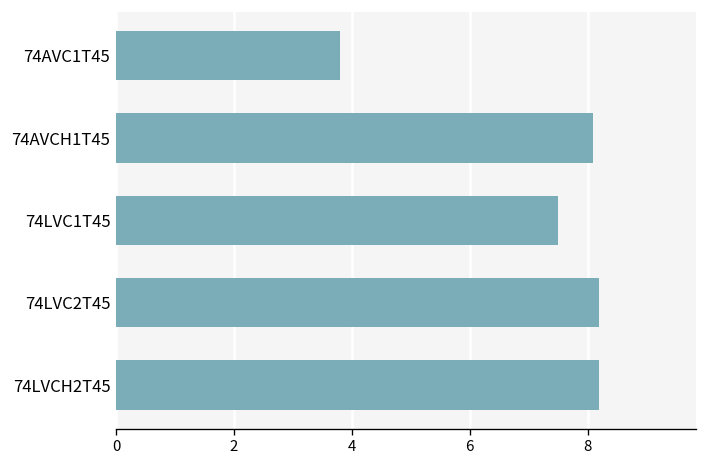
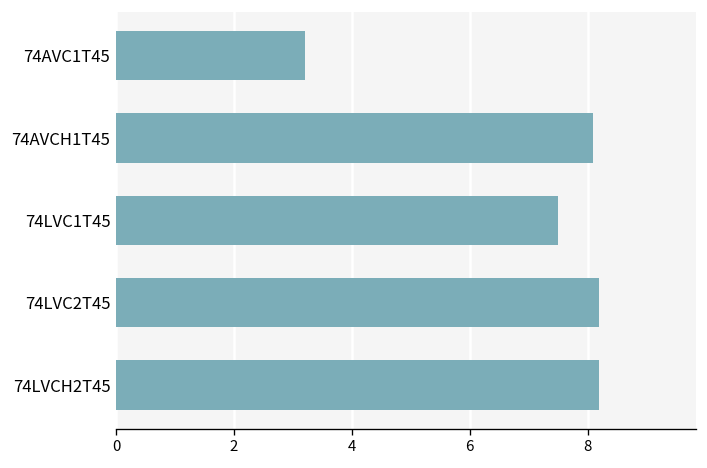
74AVC1T45: 3.8 -> 3.2
